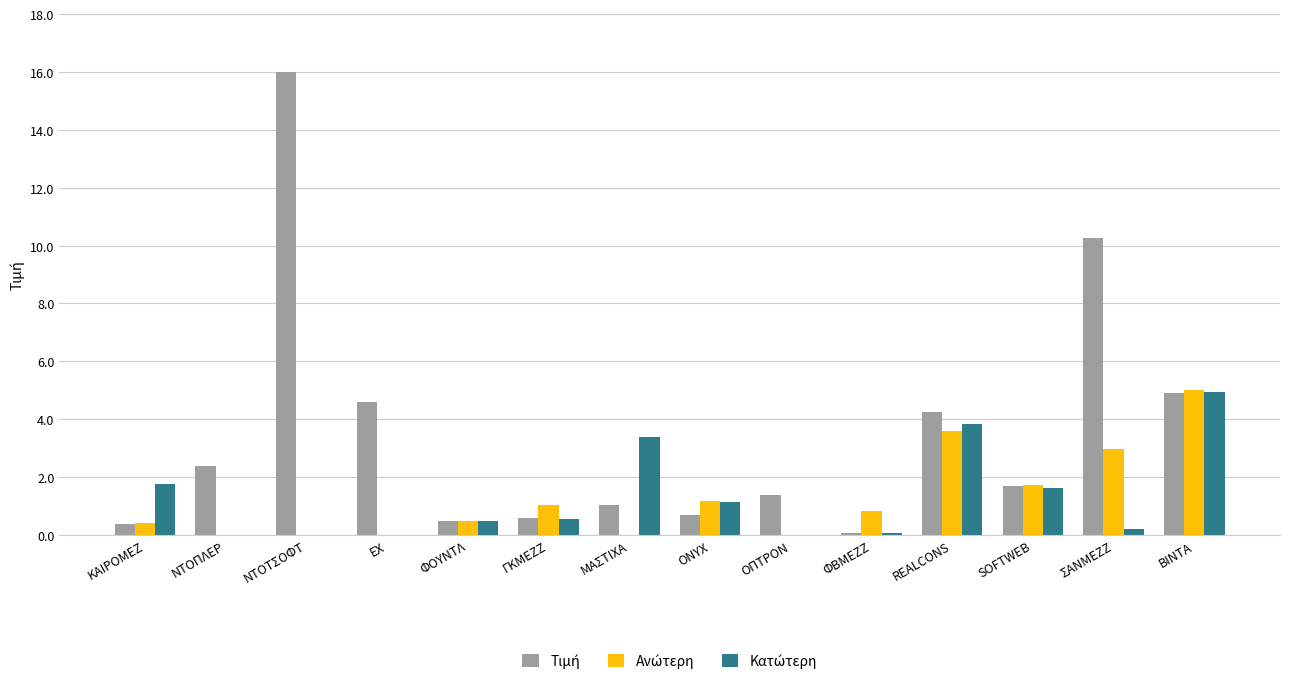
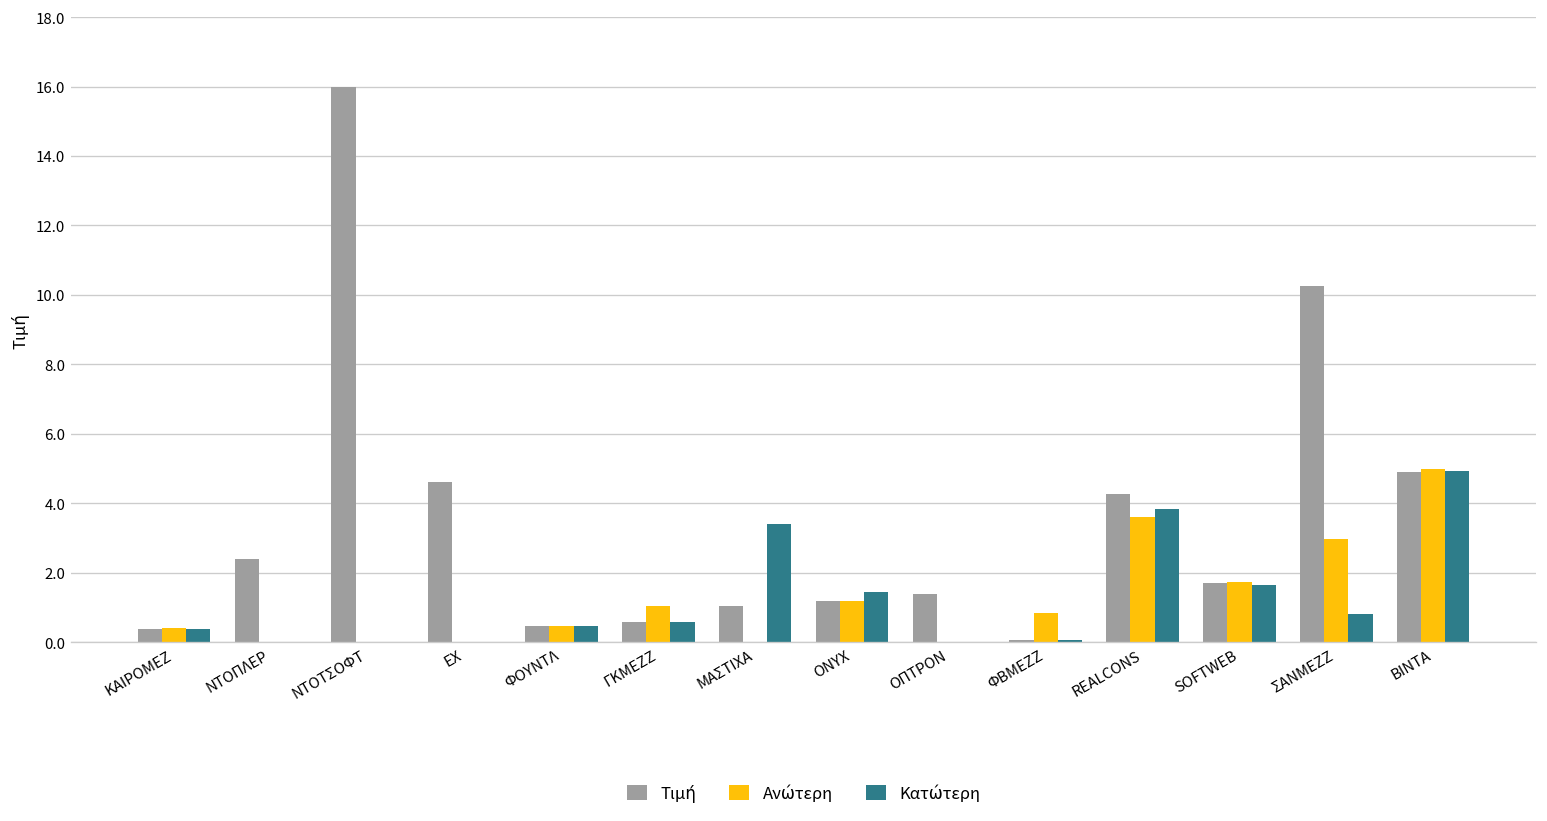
Κατώτερη, ΚΑΙΡΟΜΕΖ: 1.8 -> 0.4
Τιμή, ONYX: 0.7 -> 1.2
Κατώτερη, ONYX: 1.1 -> 1.4
Κατώτερη, ΣΑΝΜΕΖΖ: 0.2 -> 0.8
